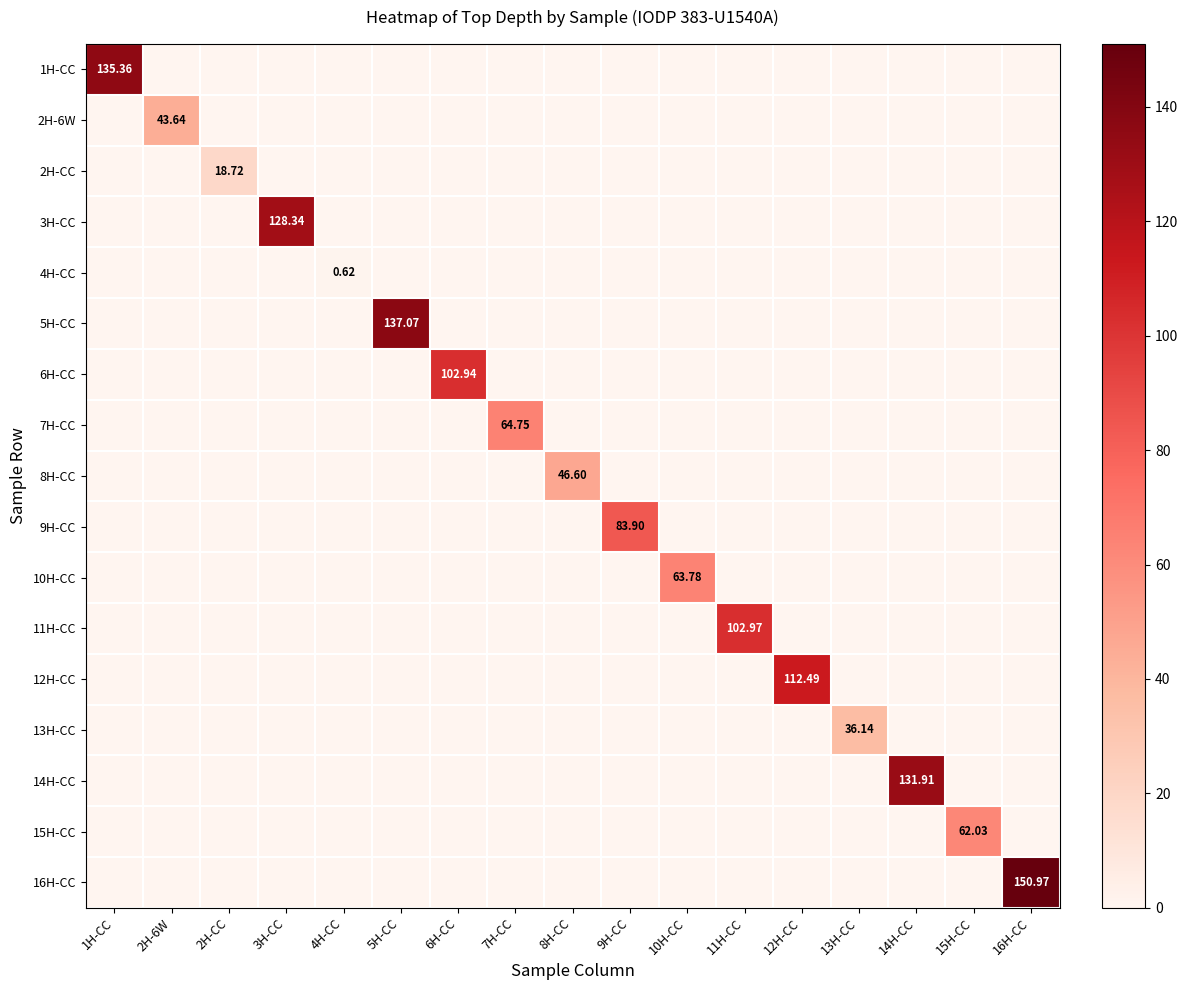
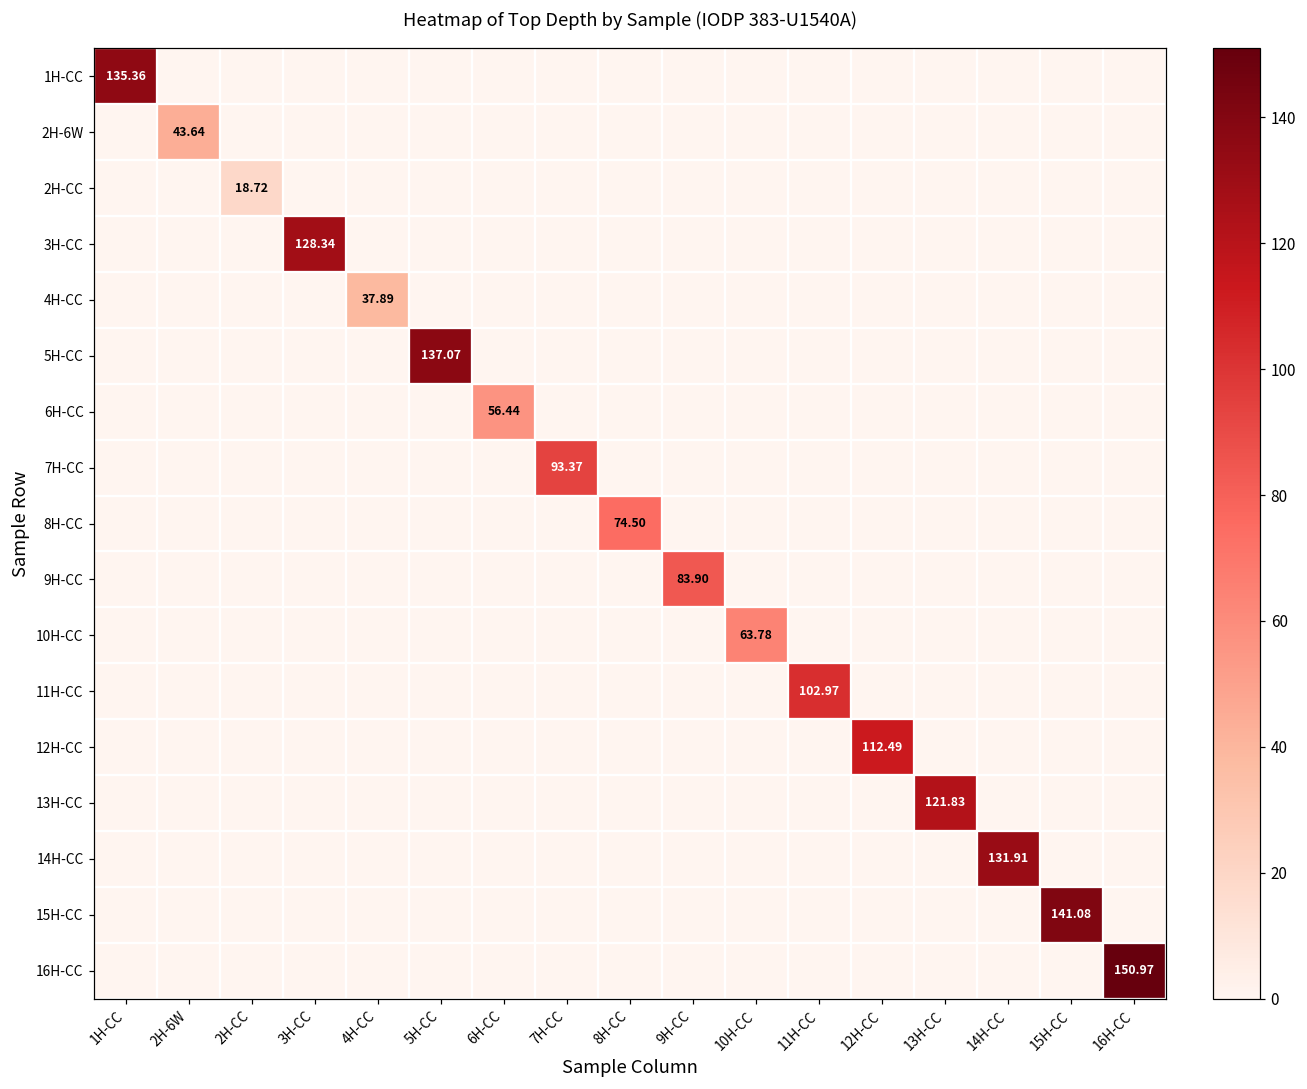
4H-CC, 4H-CC: 0.62 -> 37.89
6H-CC, 6H-CC: 102.94 -> 56.44
7H-CC, 7H-CC: 64.75 -> 93.37
8H-CC, 8H-CC: 46.60 -> 74.50
13H-CC, 13H-CC: 36.14 -> 121.83
15H-CC, 15H-CC: 62.03 -> 141.08
